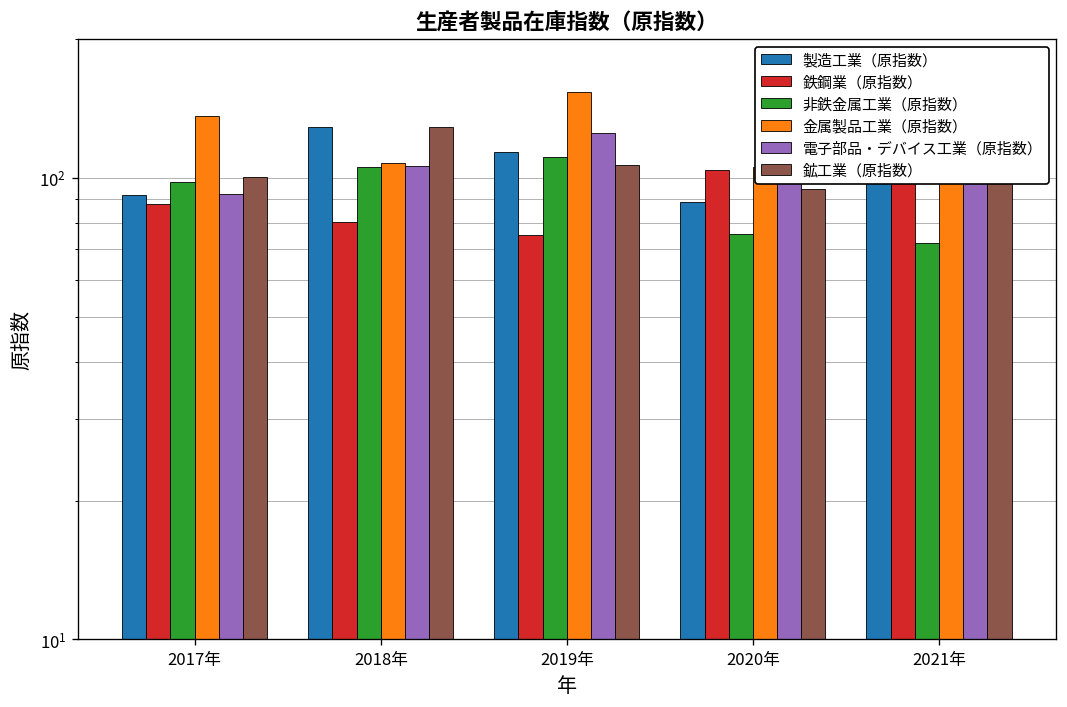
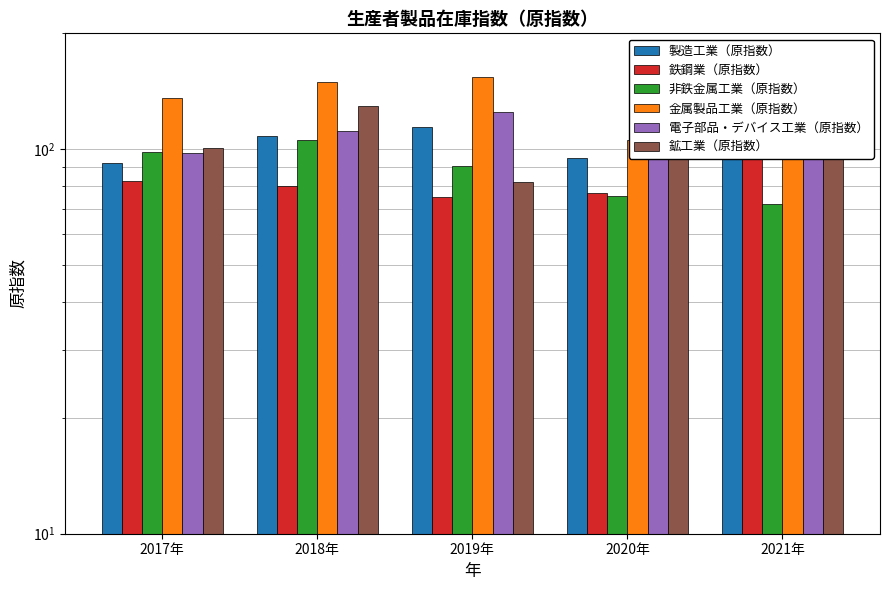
鉄鋼業（原指数）, 2017年: 88 -> 83
電子部品・デバイス工業（原指数）, 2017年: 92 -> 98
製造工業（原指数）, 2018年: 129 -> 108
金属製品工業（原指数）, 2018年: 108 -> 150
電子部品・デバイス工業（原指数）, 2018年: 106 -> 111
非鉄金属工業（原指数）, 2019年: 111 -> 91
鉱工業（原指数）, 2019年: 107 -> 82
製造工業（原指数）, 2020年: 89 -> 95
鉄鋼業（原指数）, 2020年: 104 -> 77
